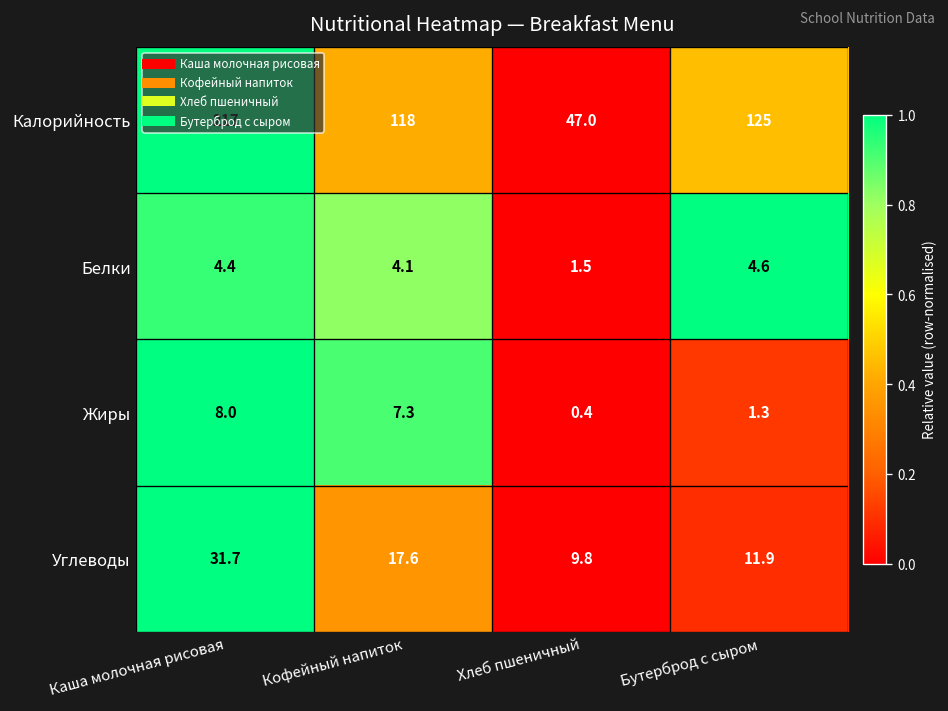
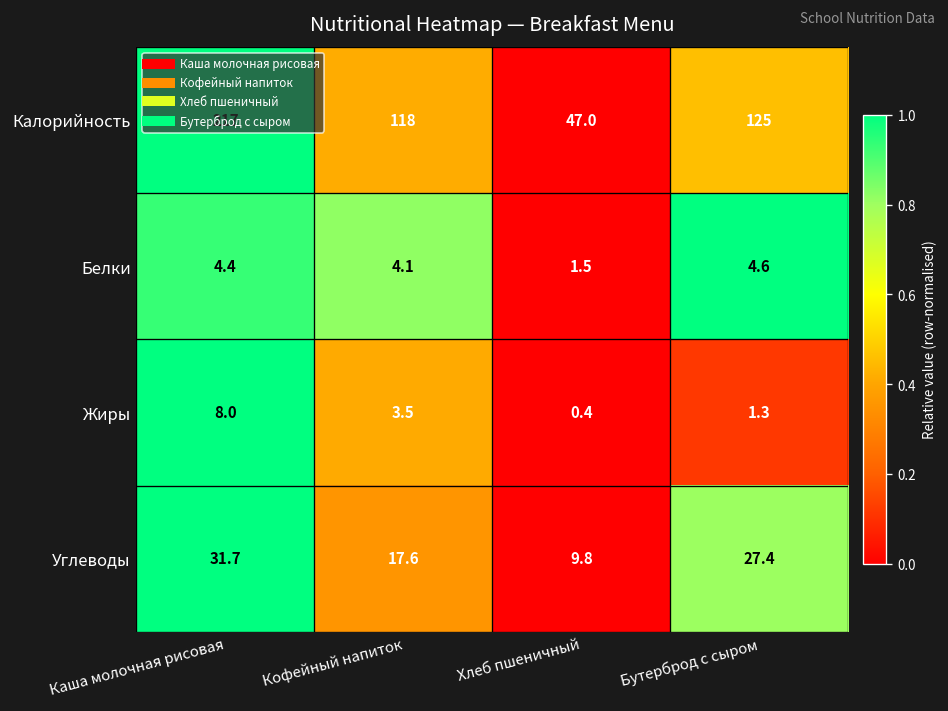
Жиры, Кофейный напиток: 7.3 -> 3.5
Углеводы, Бутерброд с сыром: 11.9 -> 27.4
